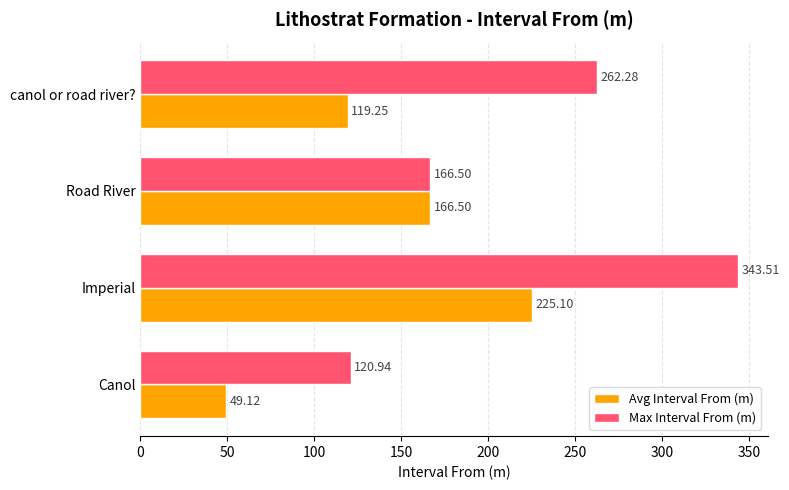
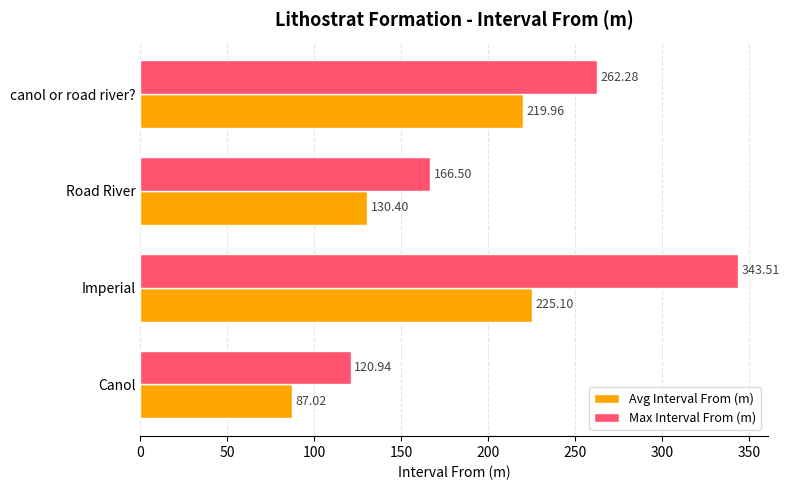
Avg Interval From (m), canol or road river?: 119.25 -> 219.96
Avg Interval From (m), Road River: 166.50 -> 130.40
Avg Interval From (m), Canol: 49.12 -> 87.02
